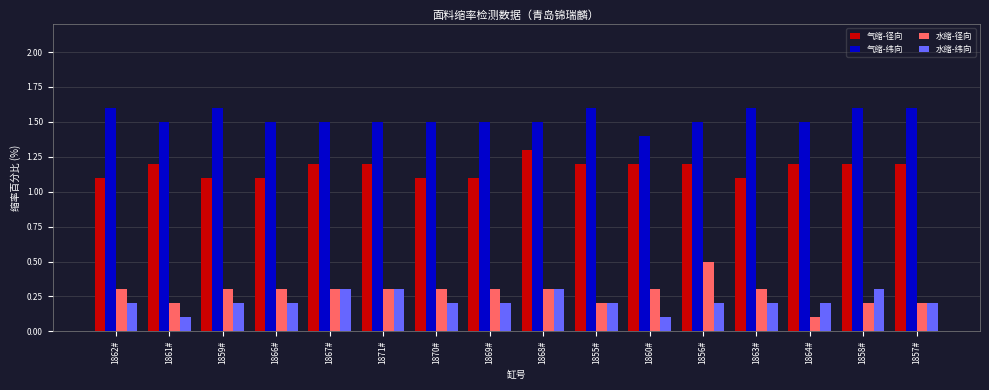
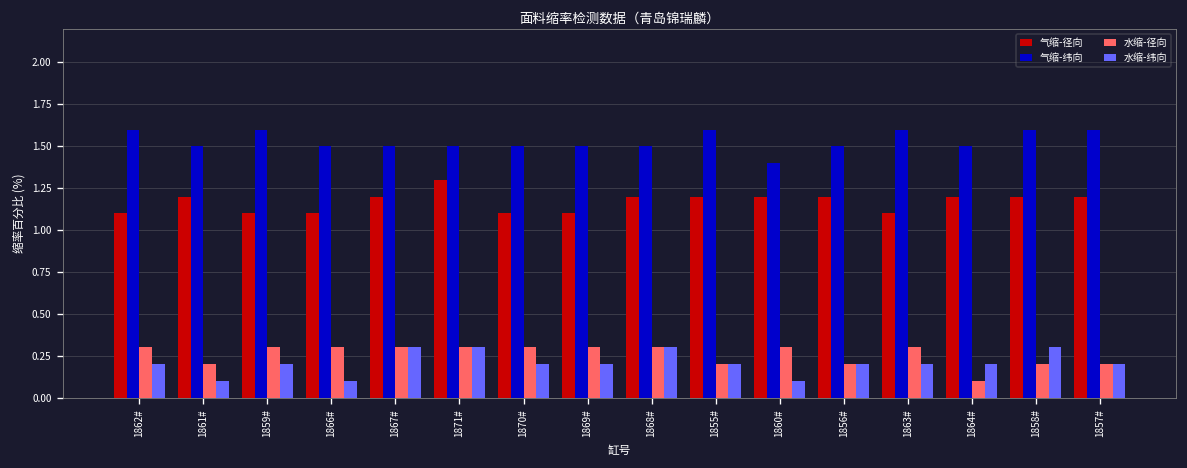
水缩-纬向, 1866#: 0.2 -> 0.1
气缩-径向, 1871#: 1.2 -> 1.3
气缩-径向, 1868#: 1.3 -> 1.2
水缩-径向, 1856#: 0.5 -> 0.2
